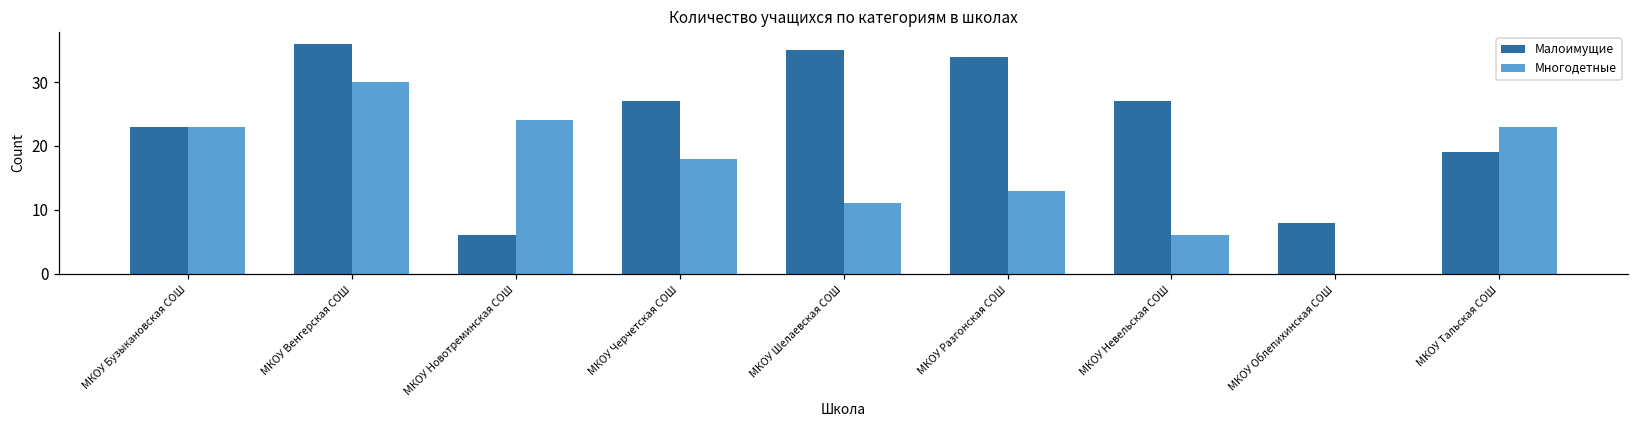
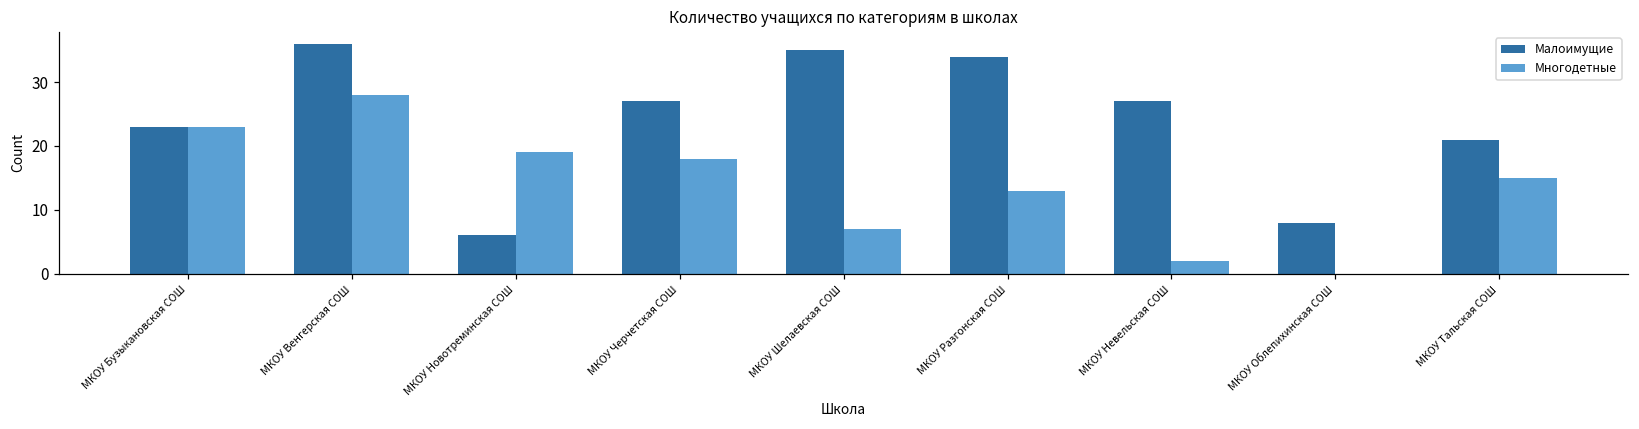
Многодетные, МКОУ Венгерская СОШ: 30 -> 28
Многодетные, МКОУ Новотреминская СОШ: 24 -> 19
Многодетные, МКОУ Шелаевская СОШ: 11 -> 7
Многодетные, МКОУ Невельская СОШ: 6 -> 2
Малоимущие, МКОУ Тальская СОШ: 19 -> 21
Многодетные, МКОУ Тальская СОШ: 23 -> 15
